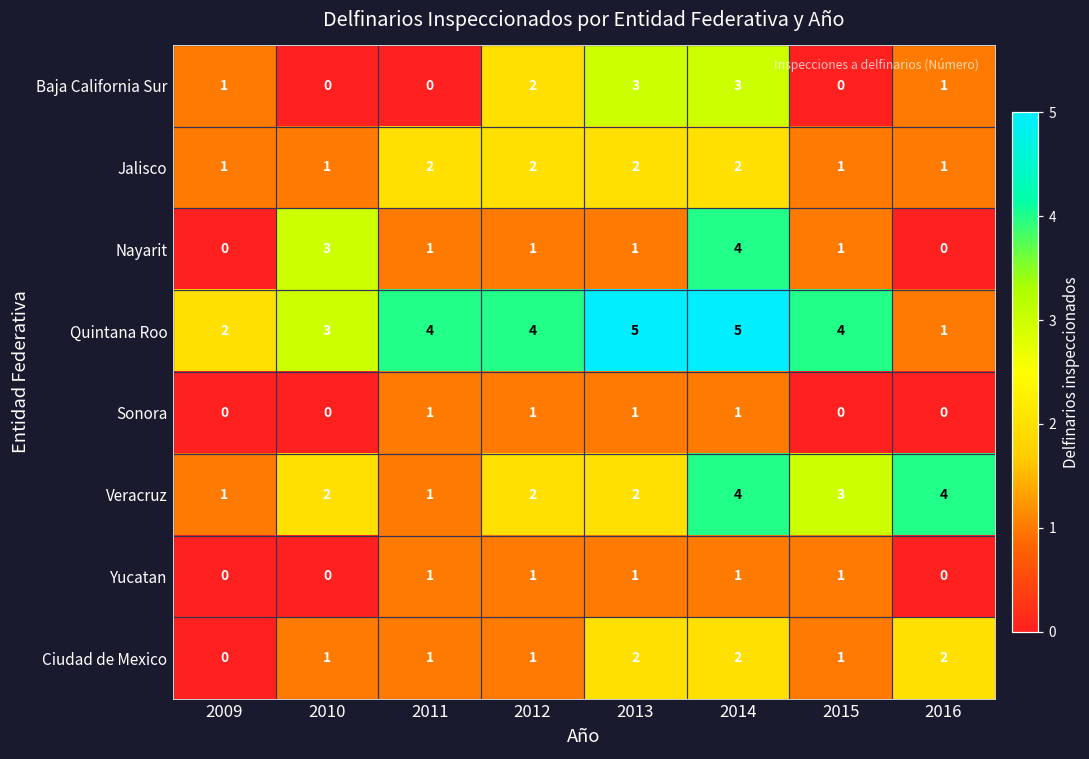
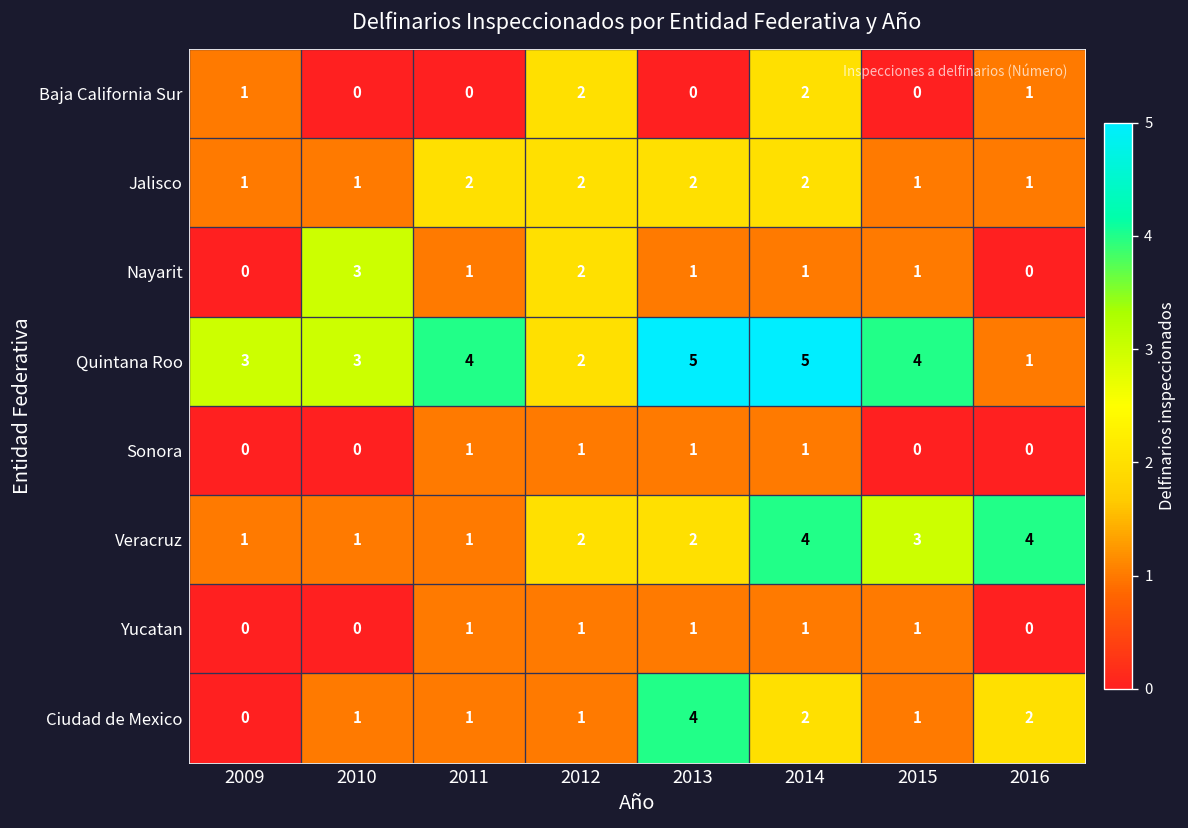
Baja California Sur, 2013: 3 -> 0
Baja California Sur, 2014: 3 -> 2
Nayarit, 2012: 1 -> 2
Nayarit, 2014: 4 -> 1
Quintana Roo, 2009: 2 -> 3
Quintana Roo, 2012: 4 -> 2
Veracruz, 2010: 2 -> 1
Ciudad de Mexico, 2013: 2 -> 4
